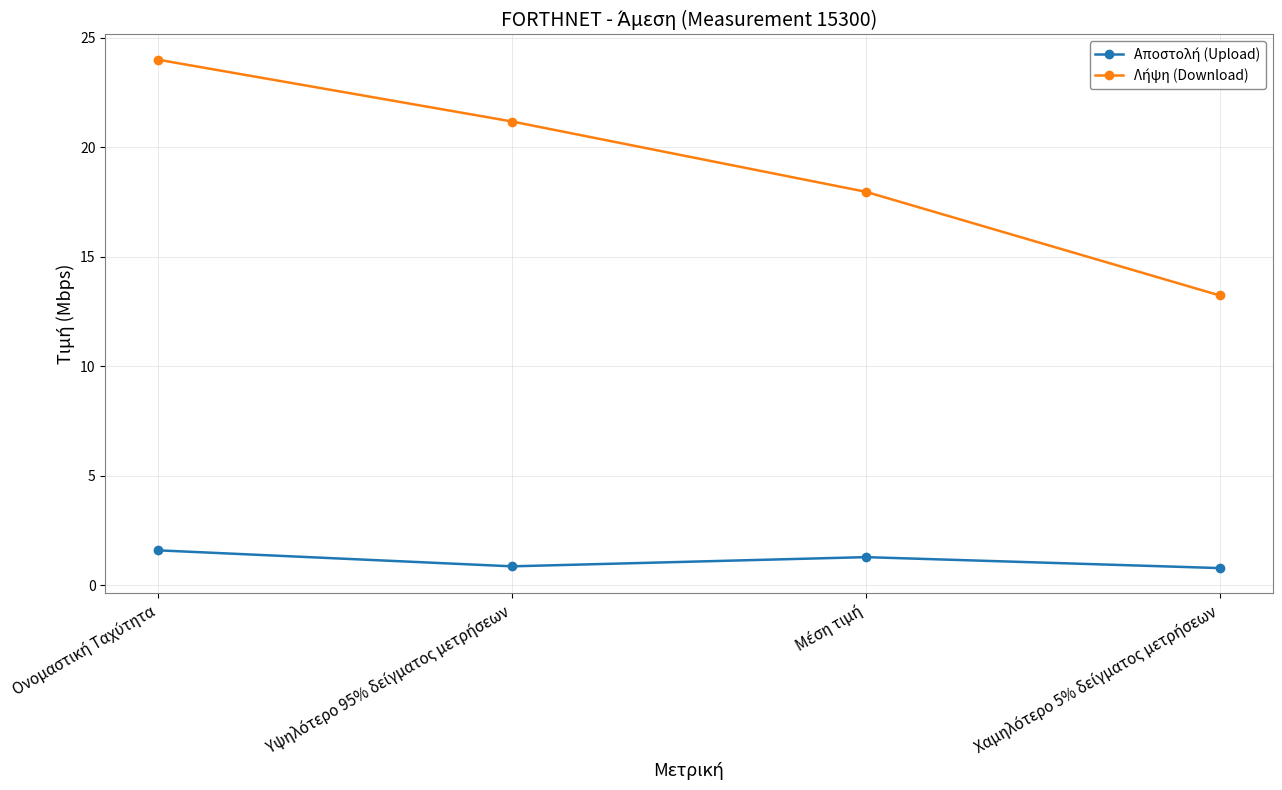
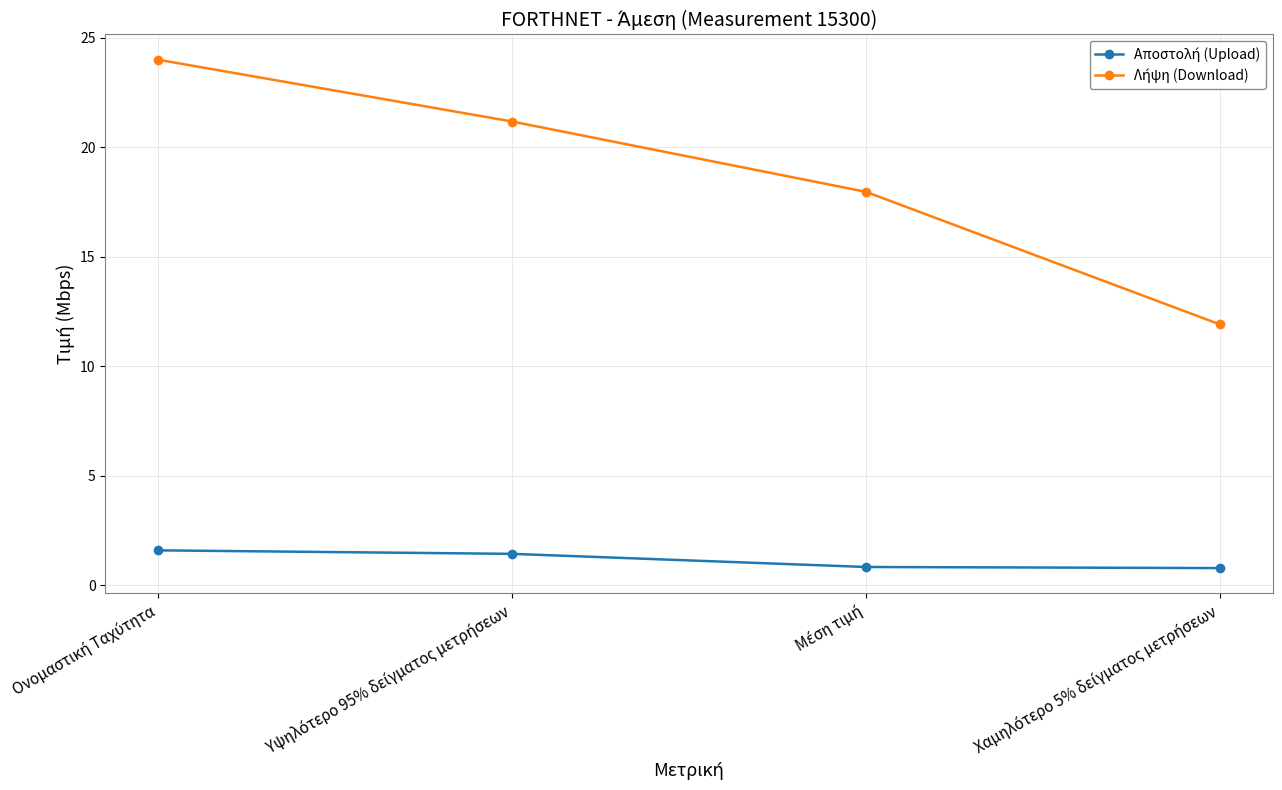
Αποστολή (Upload), Υψηλότερο 95% δείγματος μετρήσεων: 0.9 -> 1.4
Αποστολή (Upload), Μέση τιμή: 1.3 -> 0.8
Λήψη (Download), Χαμηλότερο 5% δείγματος μετρήσεων: 13.2 -> 11.9
